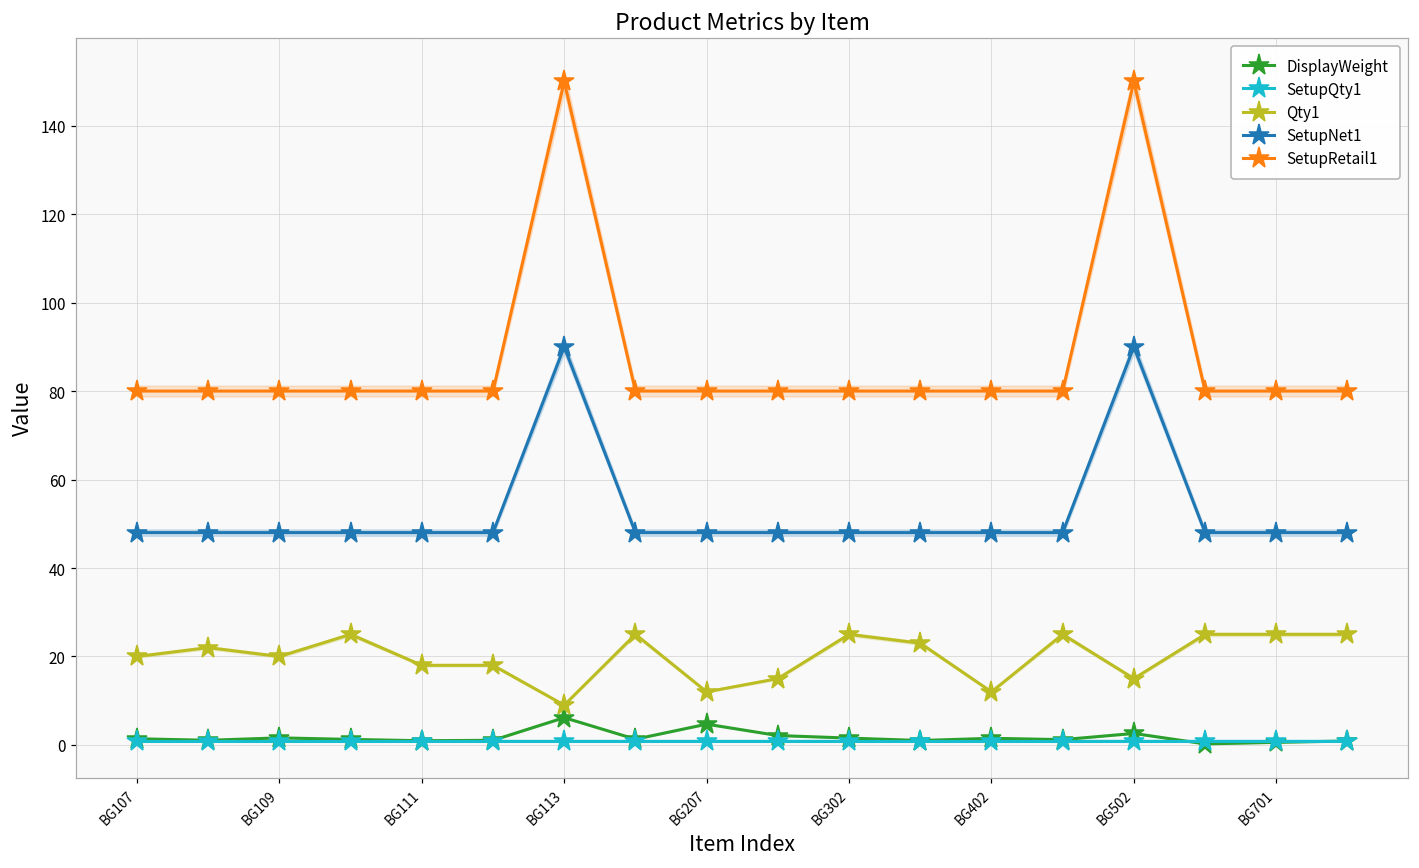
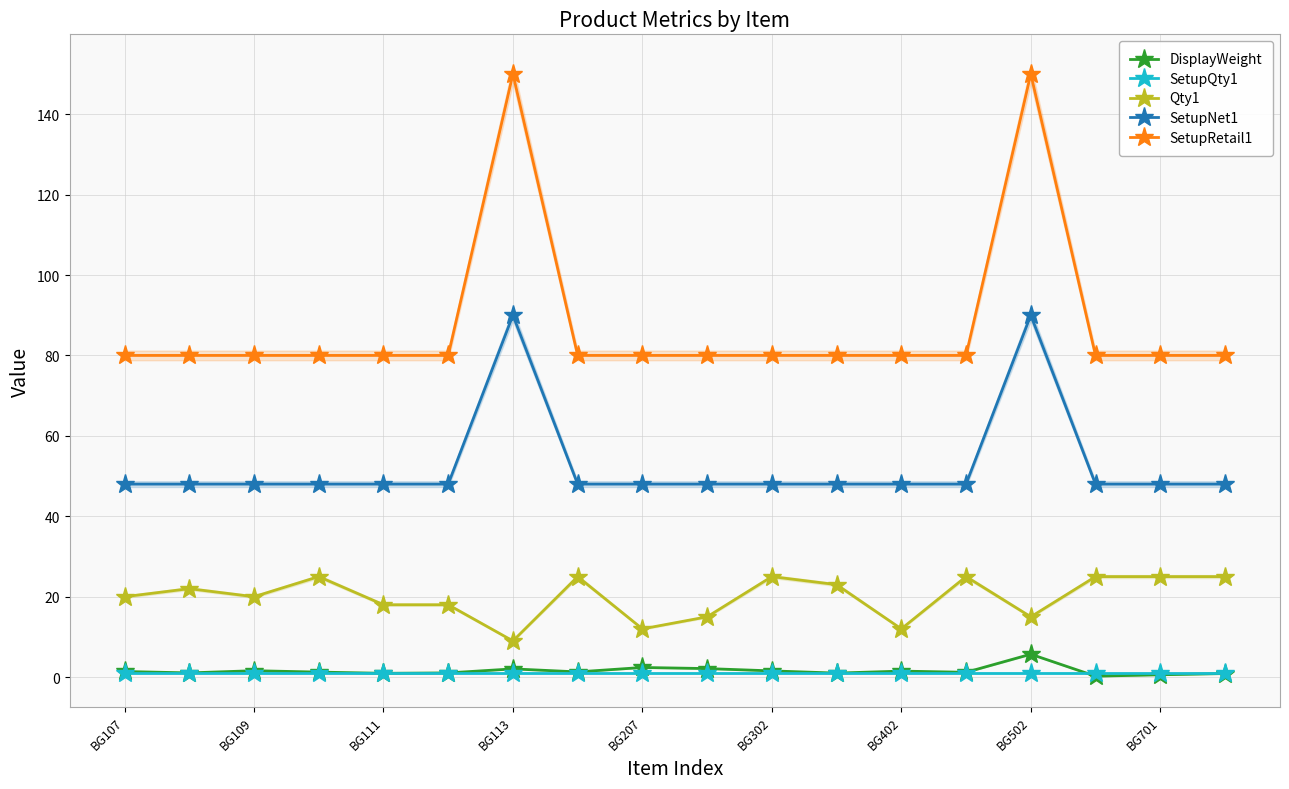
DisplayWeight, BG113: 6 -> 2
DisplayWeight, BG207: 5 -> 2
DisplayWeight, BG502: 3 -> 6
